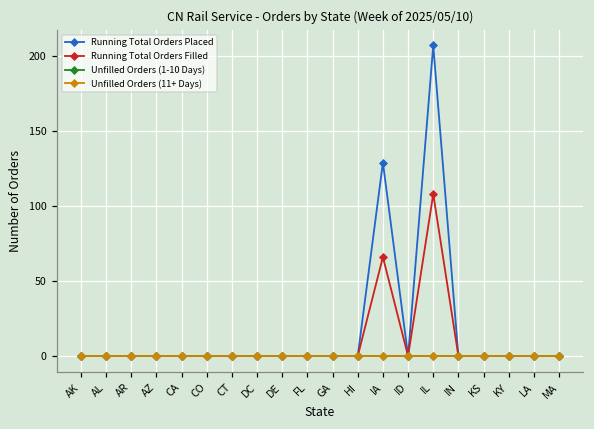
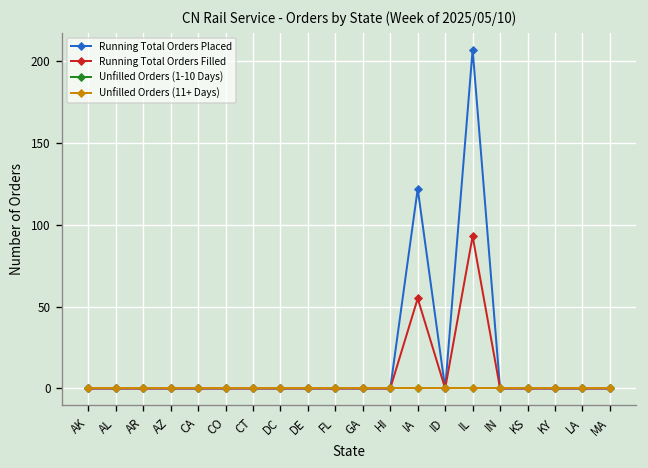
Running Total Orders Placed, IA: 129 -> 122
Running Total Orders Filled, IA: 66 -> 55
Running Total Orders Filled, IL: 108 -> 93
